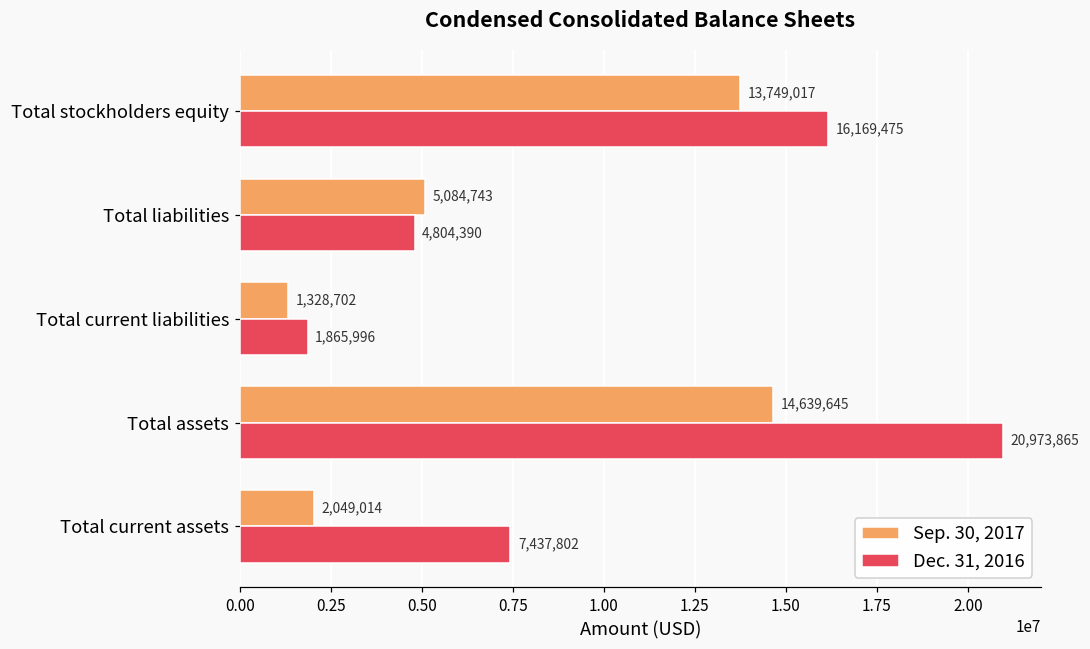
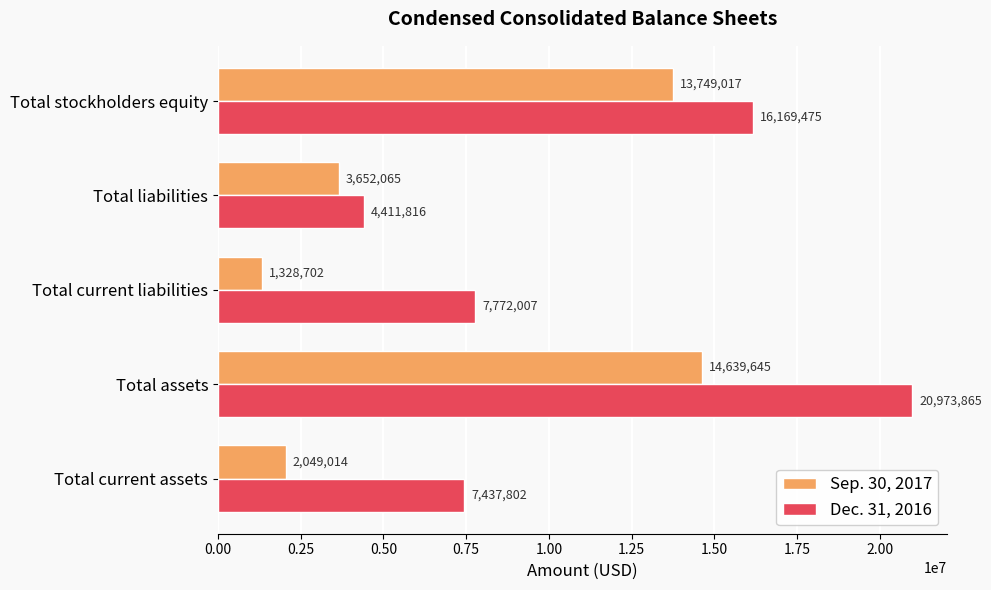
Sep. 30, 2017, Total liabilities: 5,084,743 -> 3,652,065
Dec. 31, 2016, Total liabilities: 4,804,390 -> 4,411,816
Dec. 31, 2016, Total current liabilities: 1,865,996 -> 7,772,007
